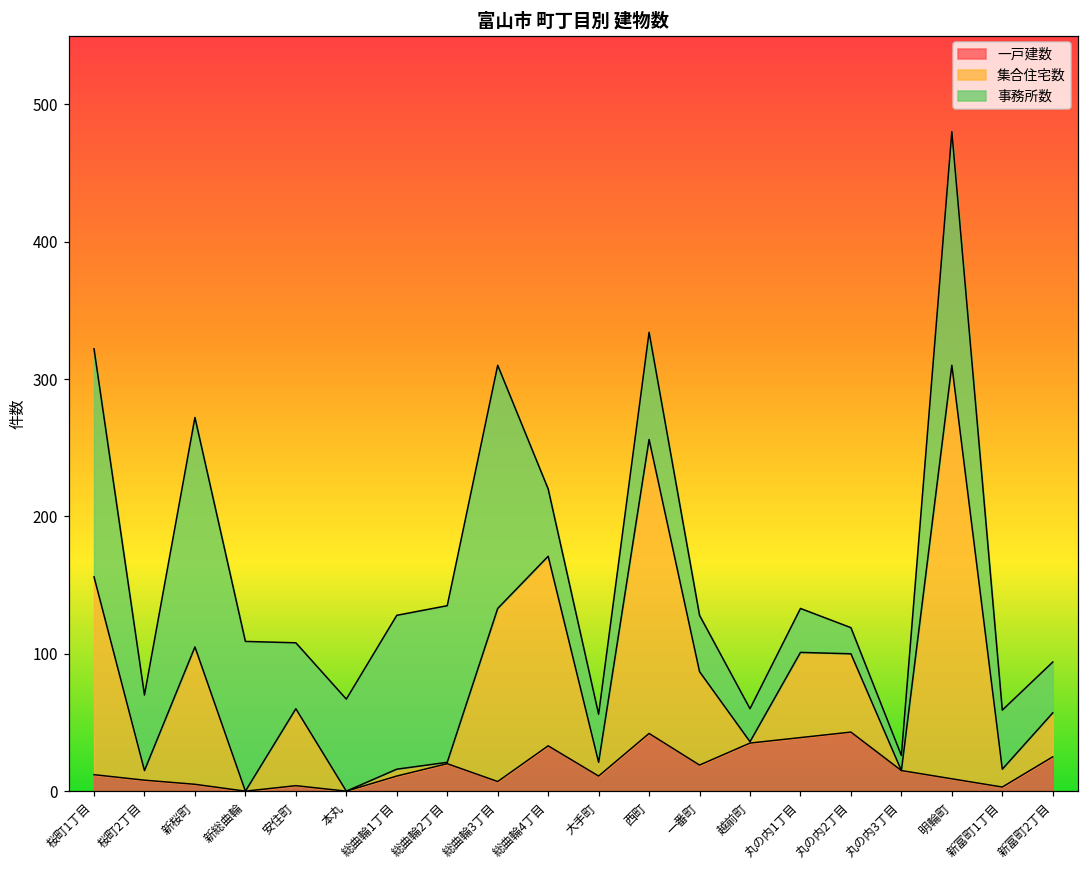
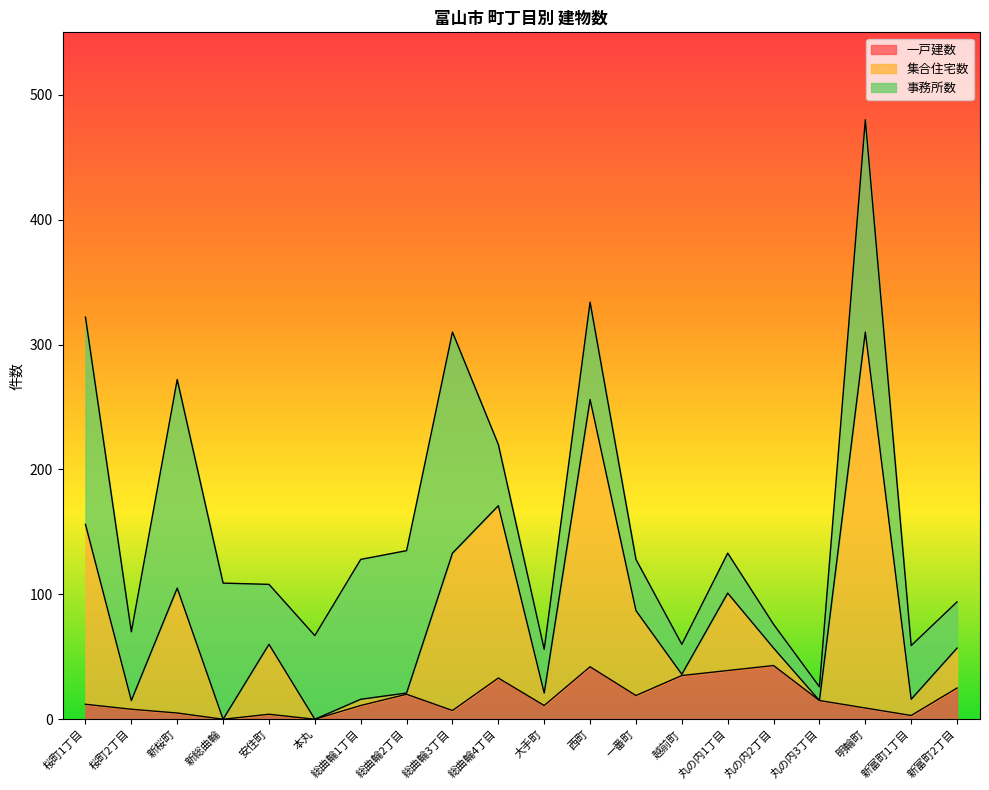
集合住宅数, 丸の内2丁目: 57 -> 14
